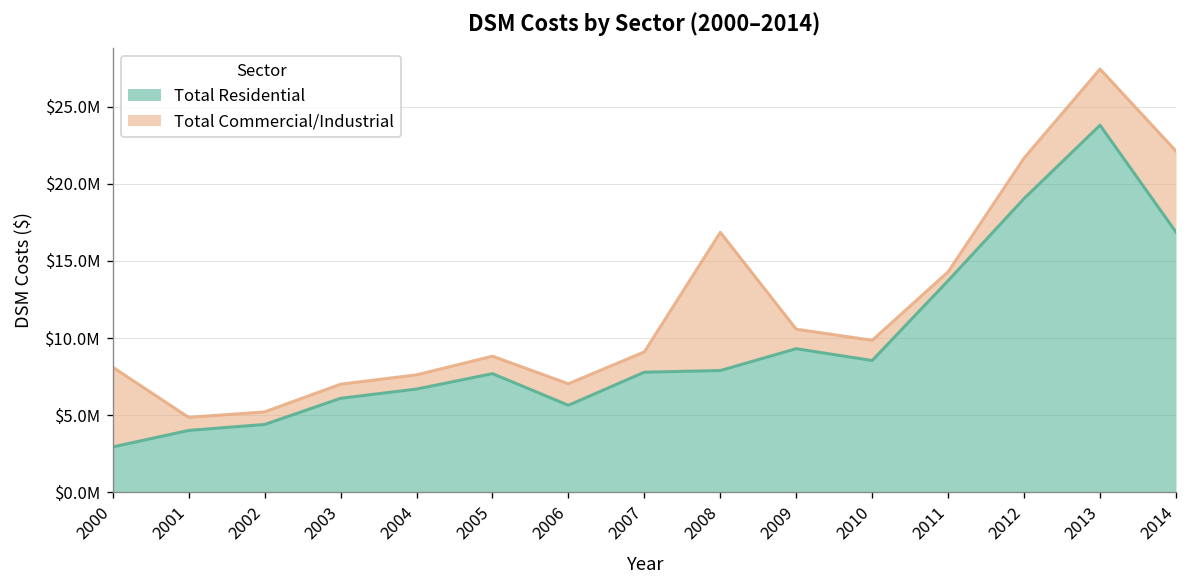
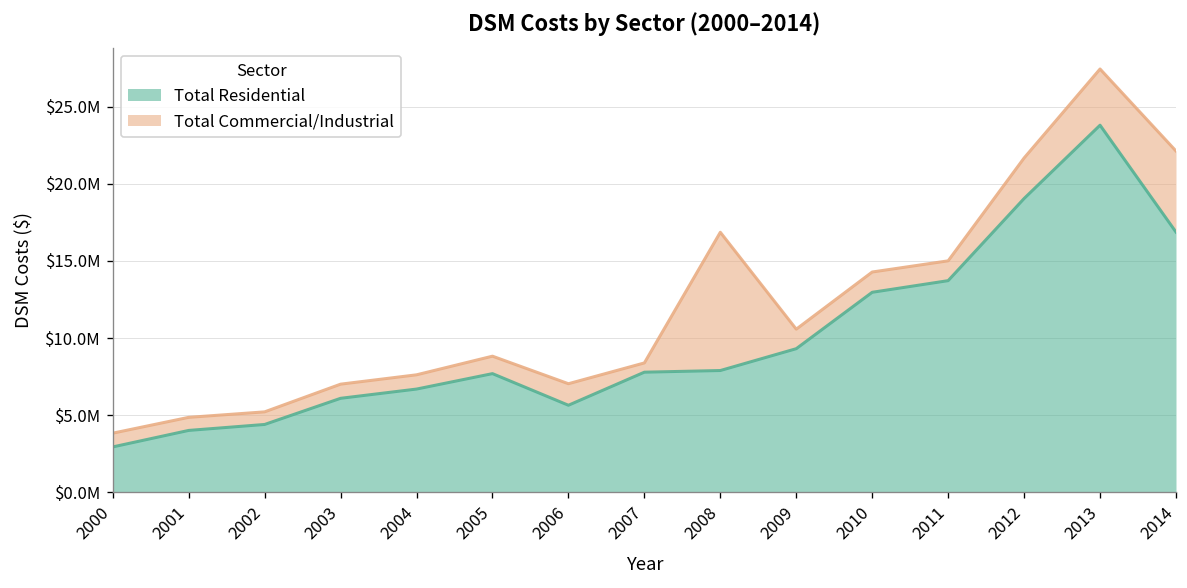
Total Commercial/Industrial, 2000: $5200000 -> $900000
Total Commercial/Industrial, 2007: $1300000 -> $600000
Total Residential, 2010: $8500000 -> $13000000
Total Commercial/Industrial, 2011: $600000 -> $1300000
